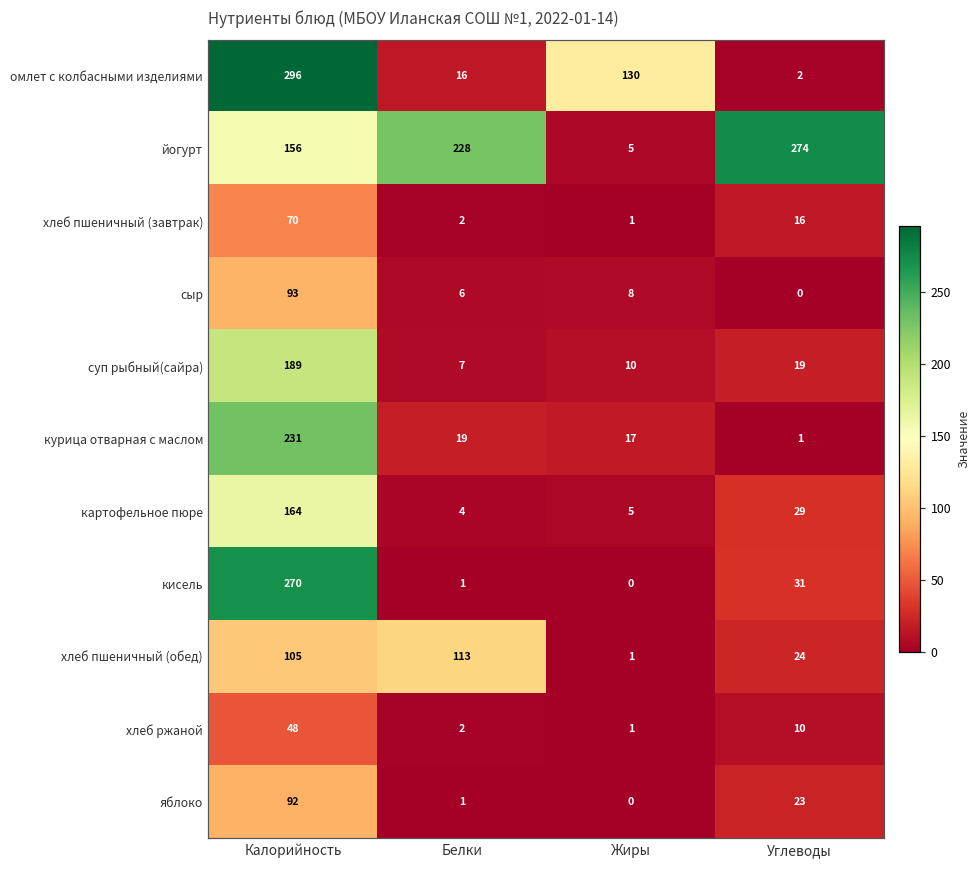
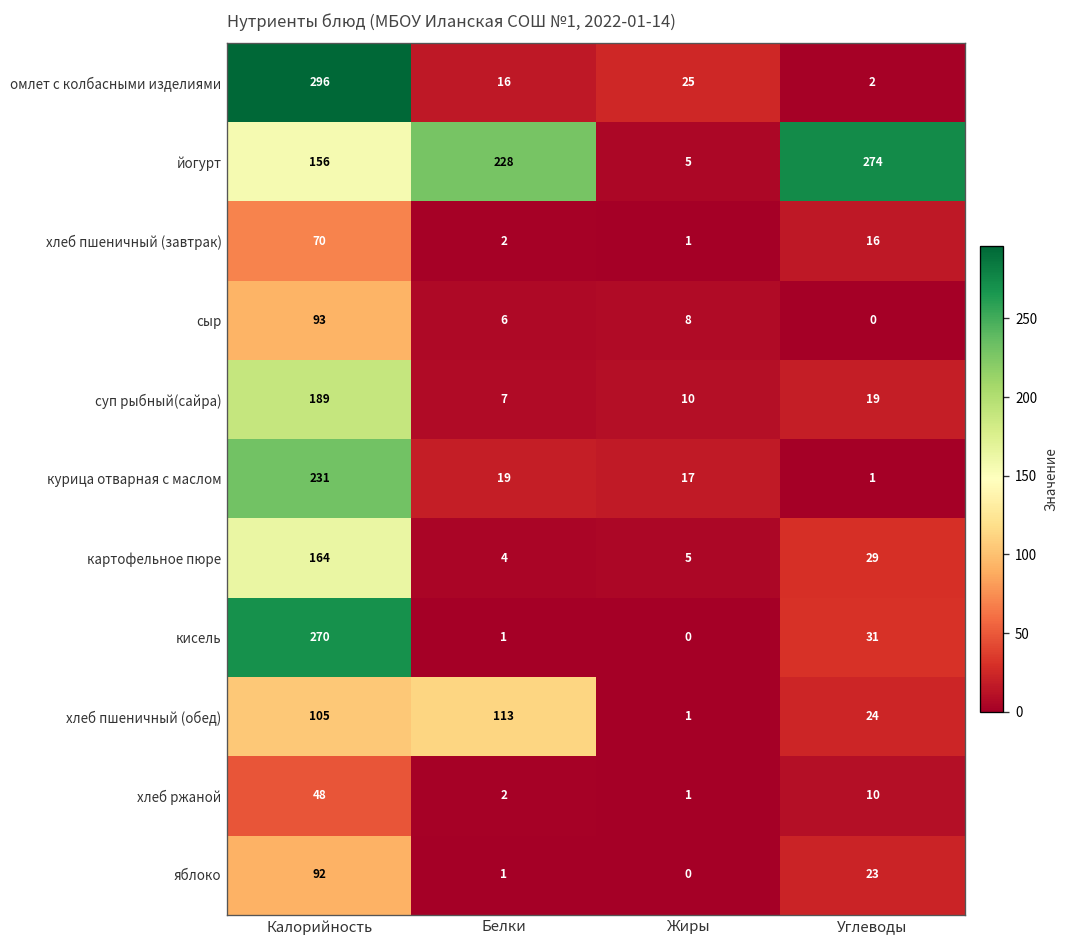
омлет с колбасными изделиями, Жиры: 130 -> 25
